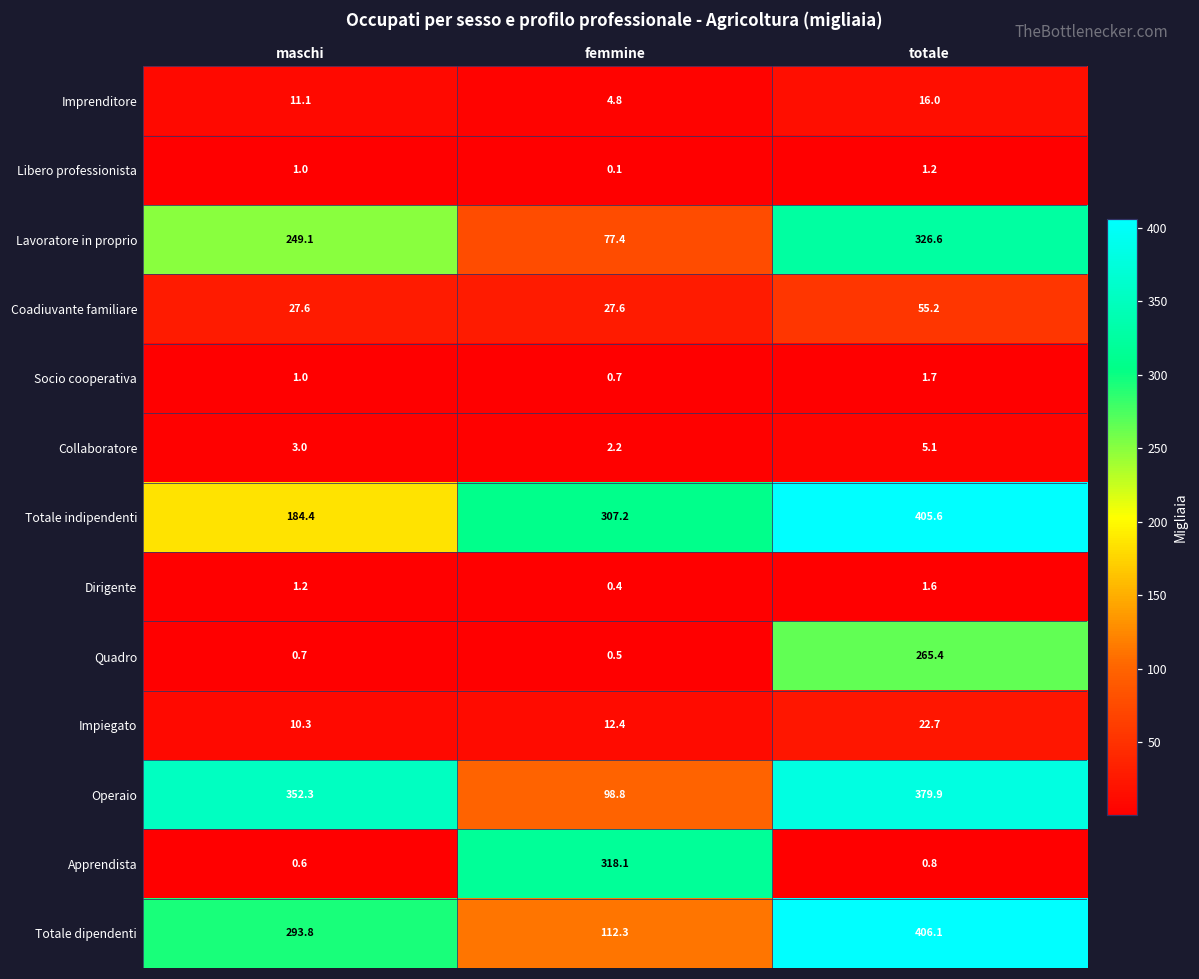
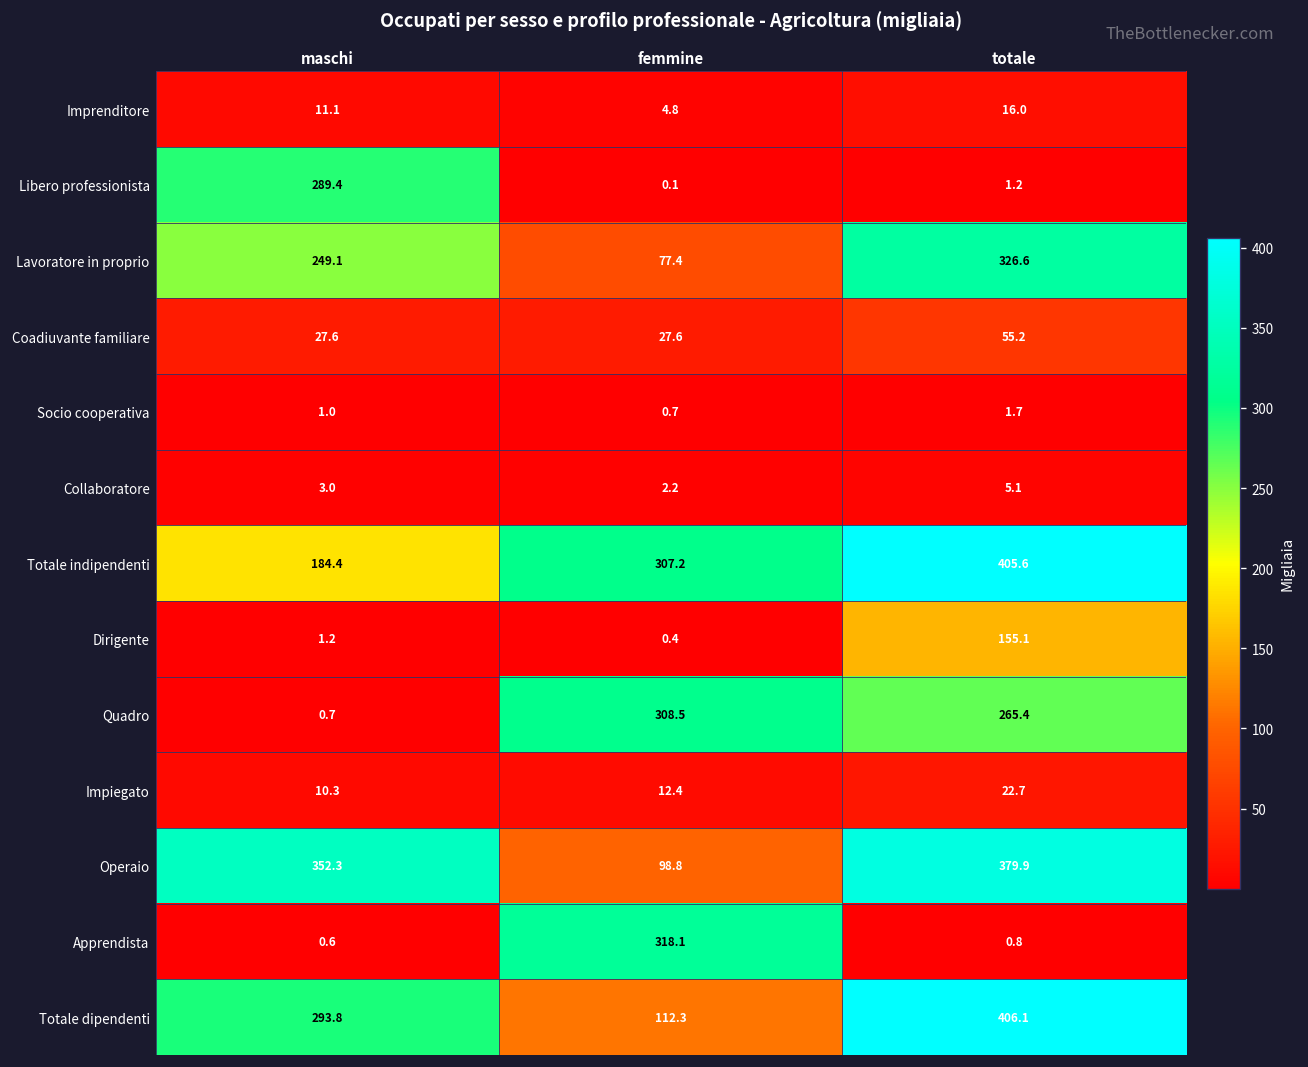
Libero professionista, maschi: 1.0 -> 289.4
Dirigente, totale: 1.6 -> 155.1
Quadro, femmine: 0.5 -> 308.5
